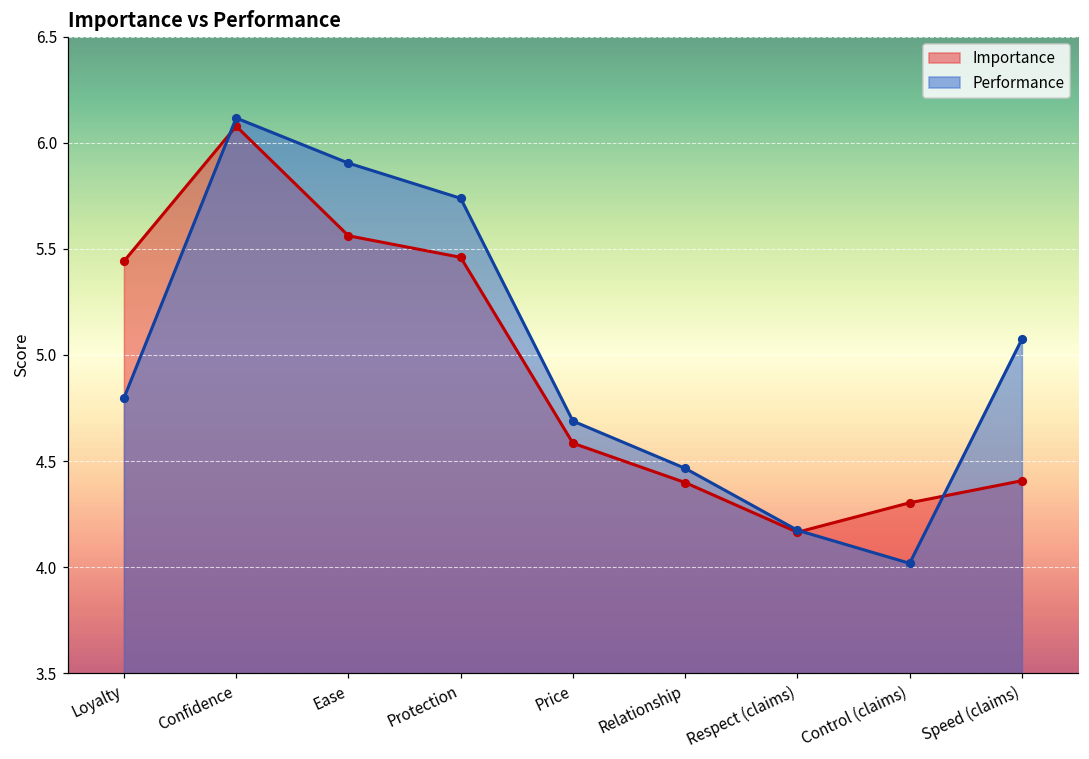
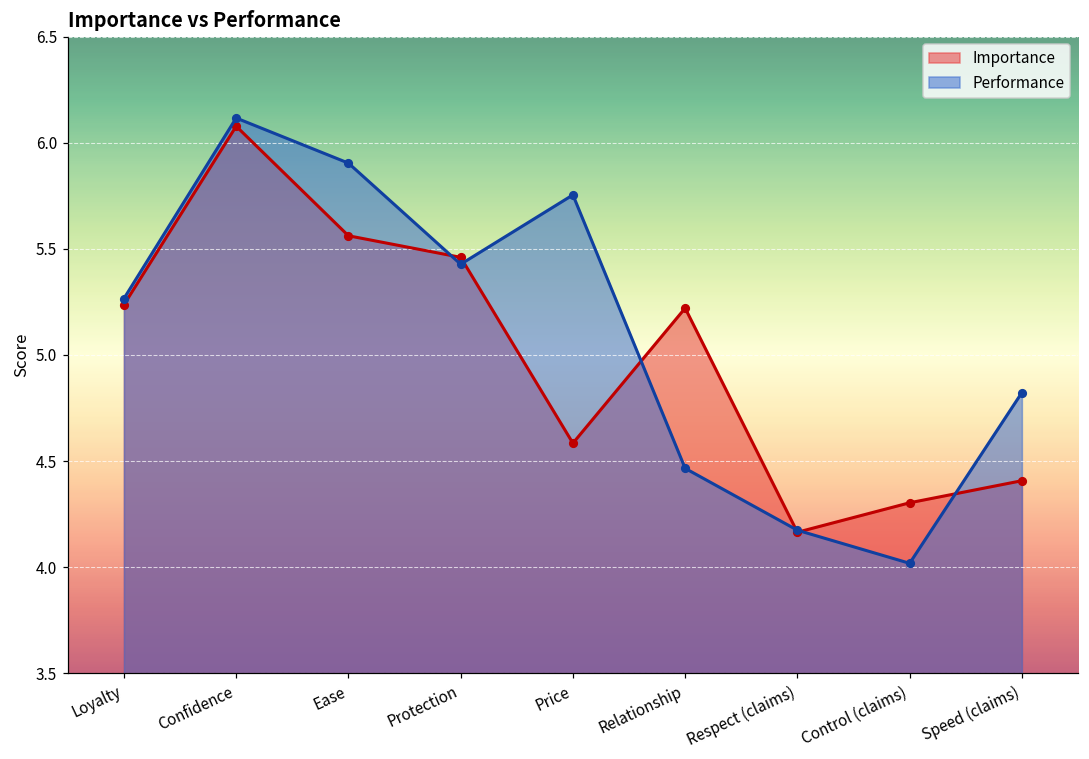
Importance, Loyalty: 5.44 -> 5.24
Performance, Loyalty: 4.80 -> 5.27
Performance, Protection: 5.74 -> 5.43
Performance, Price: 4.69 -> 5.75
Importance, Relationship: 4.40 -> 5.22
Performance, Speed (claims): 5.07 -> 4.82
